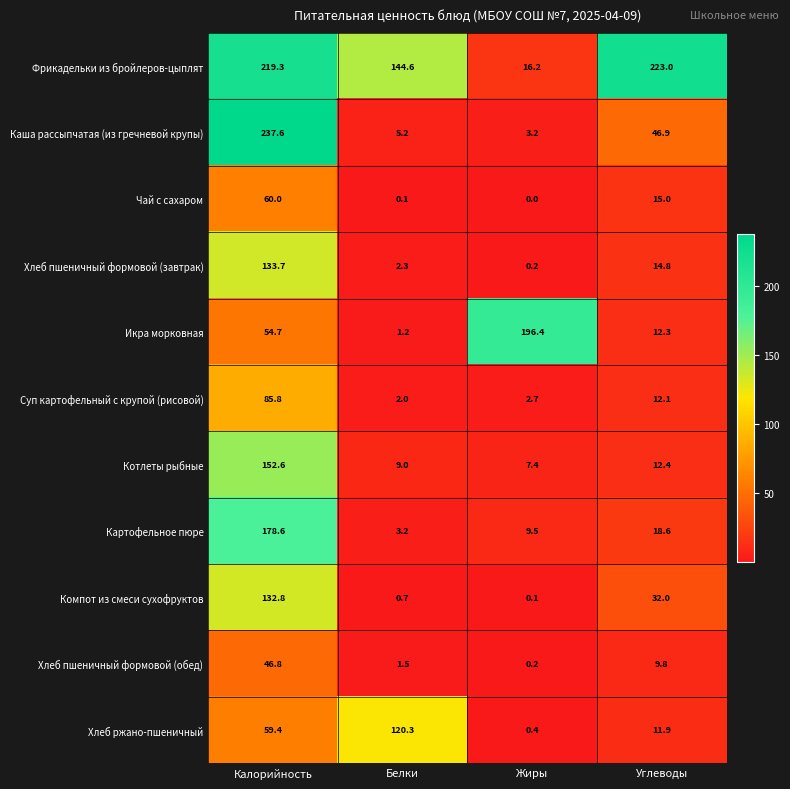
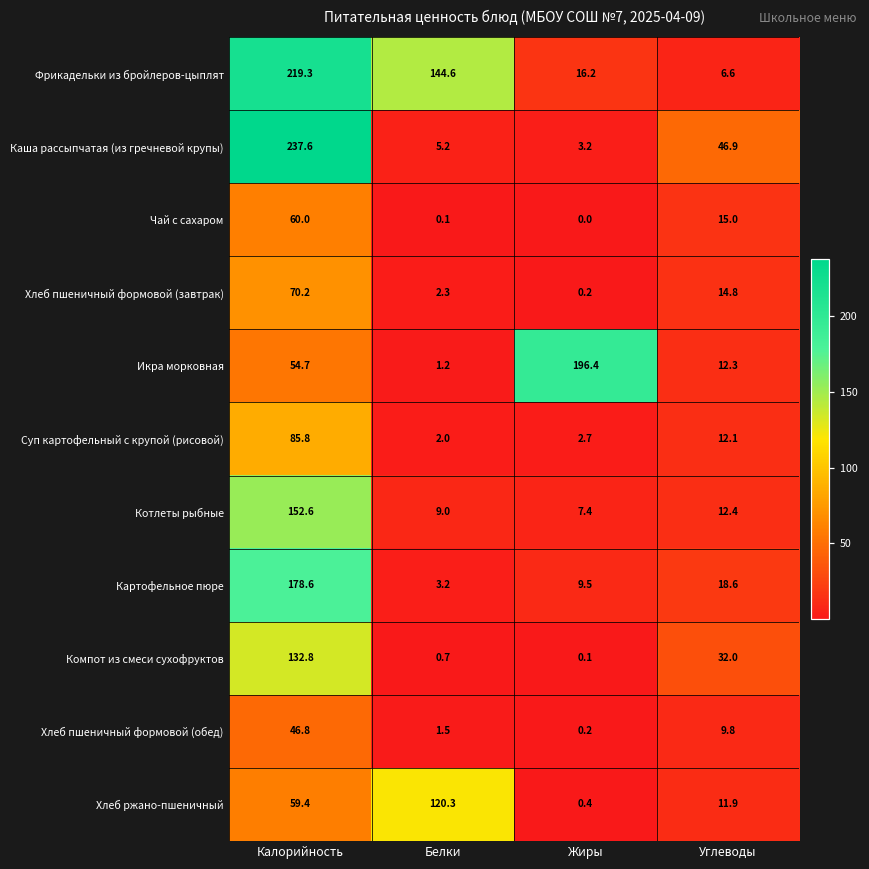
Фрикадельки из бройлеров-цыплят, Углеводы: 223.0 -> 6.6
Хлеб пшеничный формовой (завтрак), Калорийность: 133.7 -> 70.2
